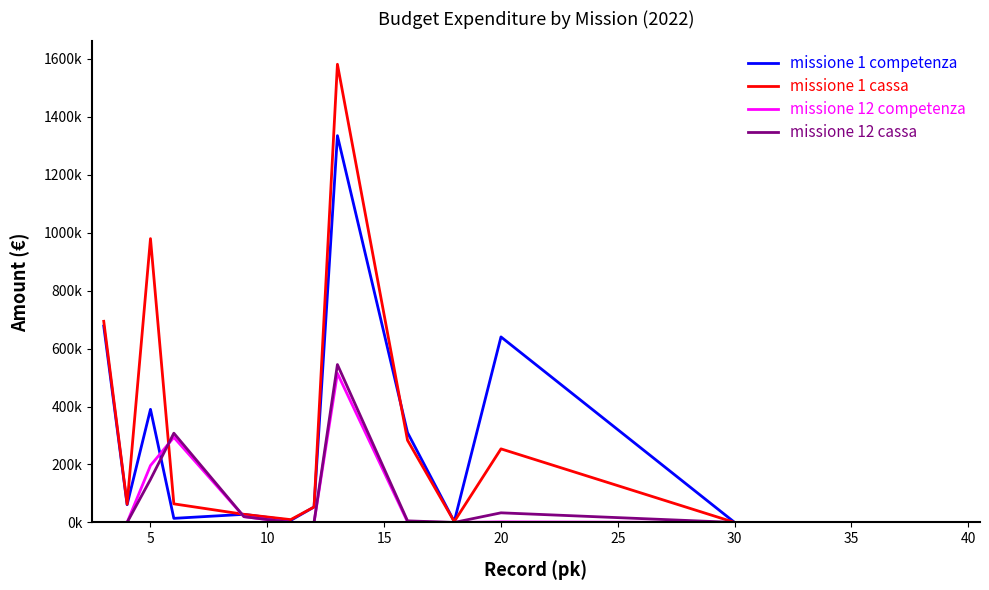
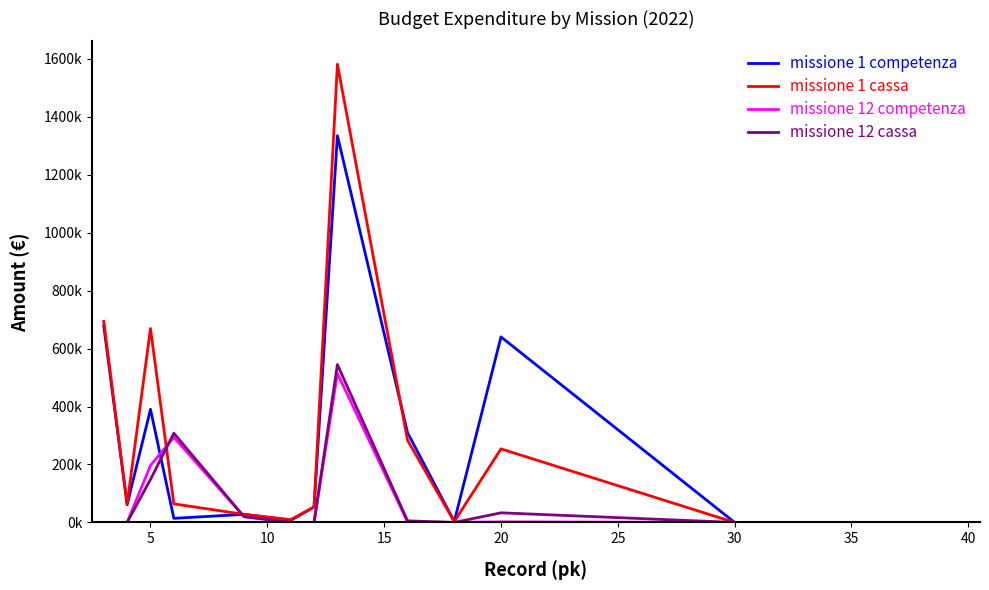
missione 1 cassa, 5: 980000 -> 670000
